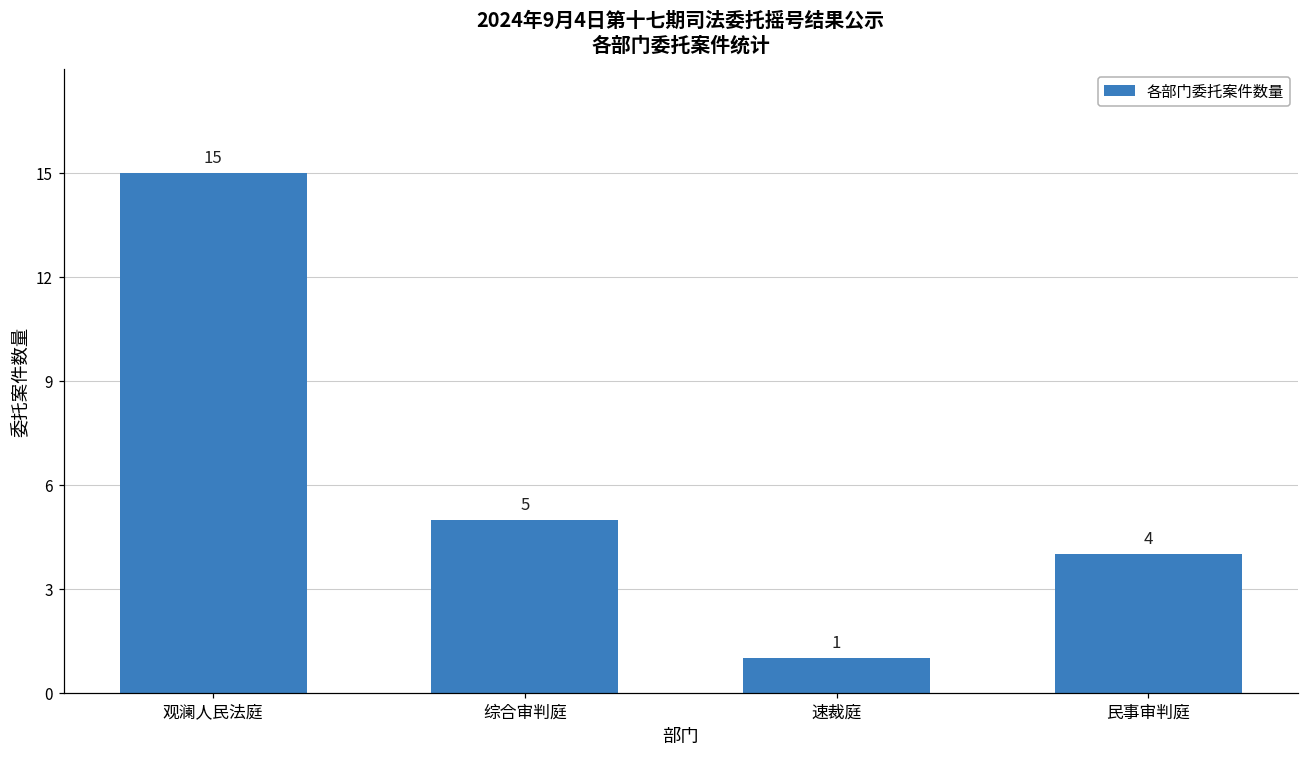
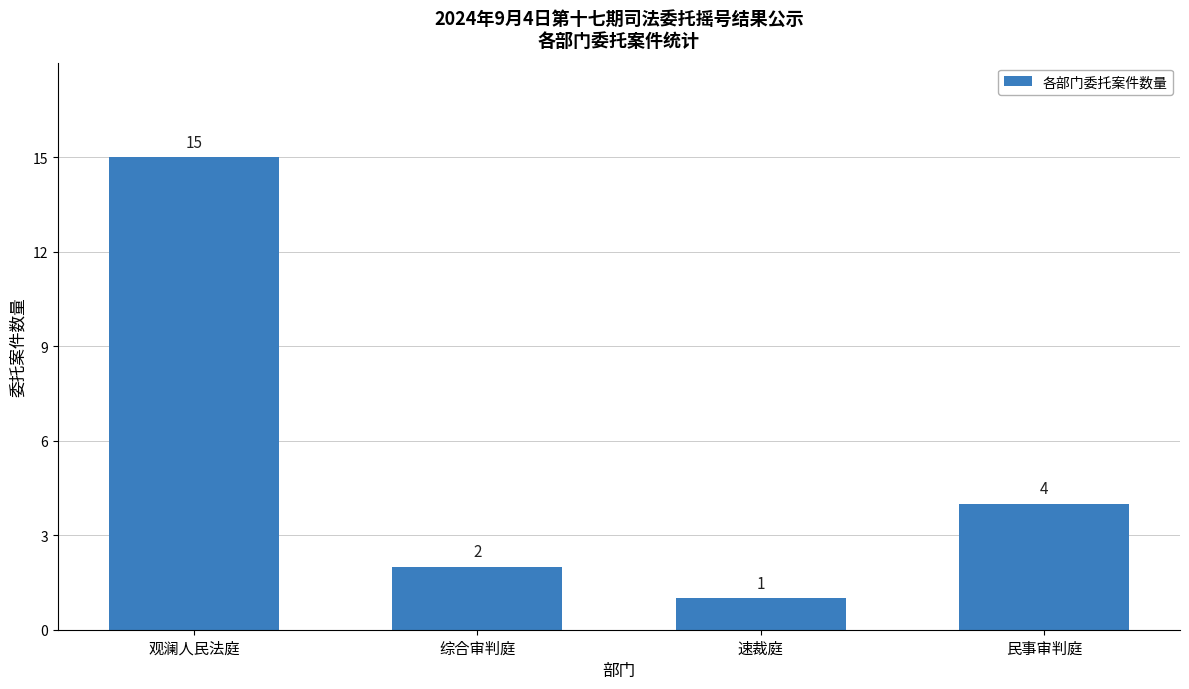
综合审判庭: 5 -> 2
